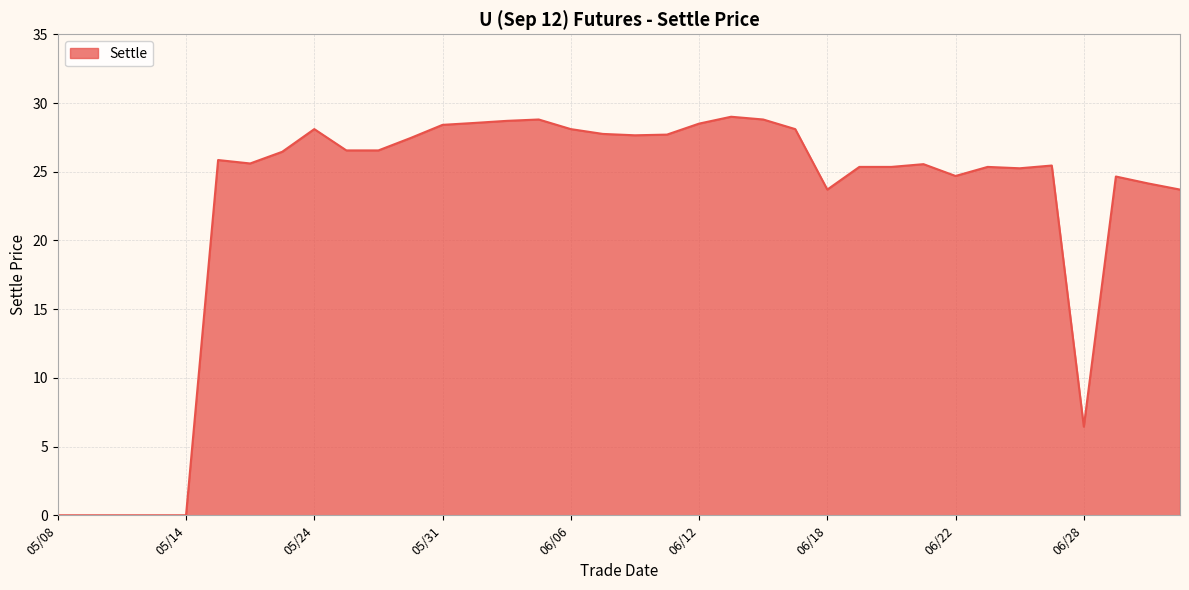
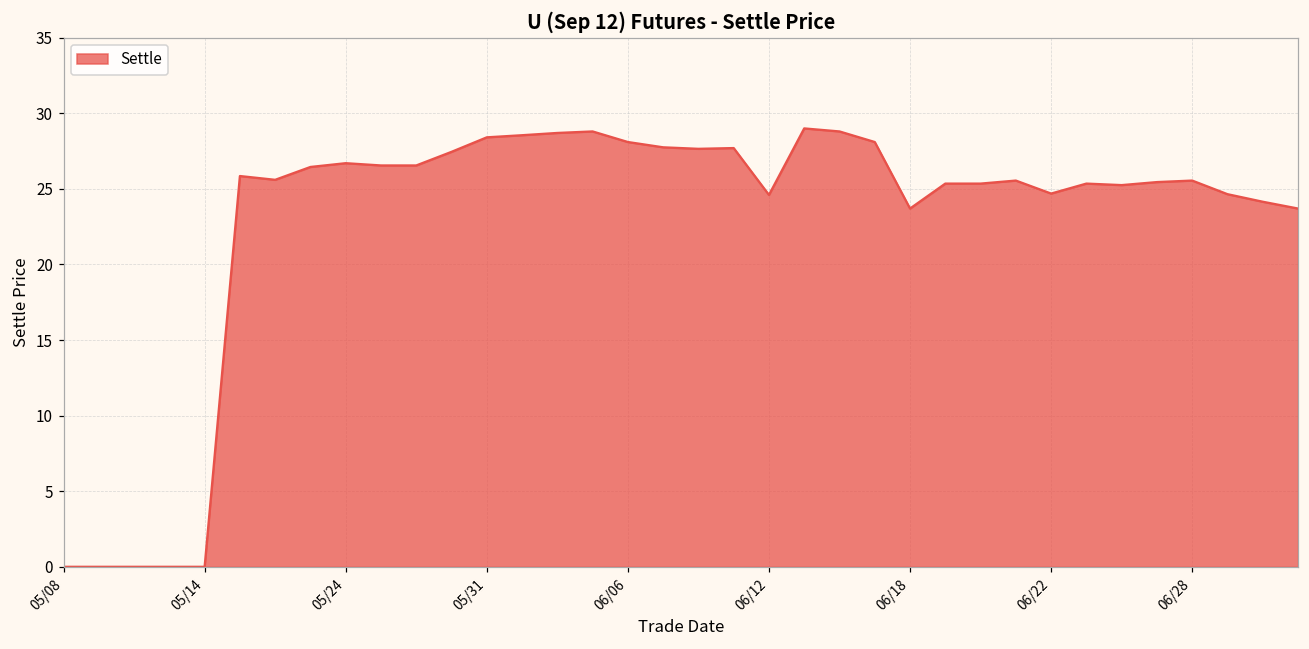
05/24: 28.1 -> 26.7
06/12: 28.5 -> 24.6
06/28: 6.5 -> 25.6
